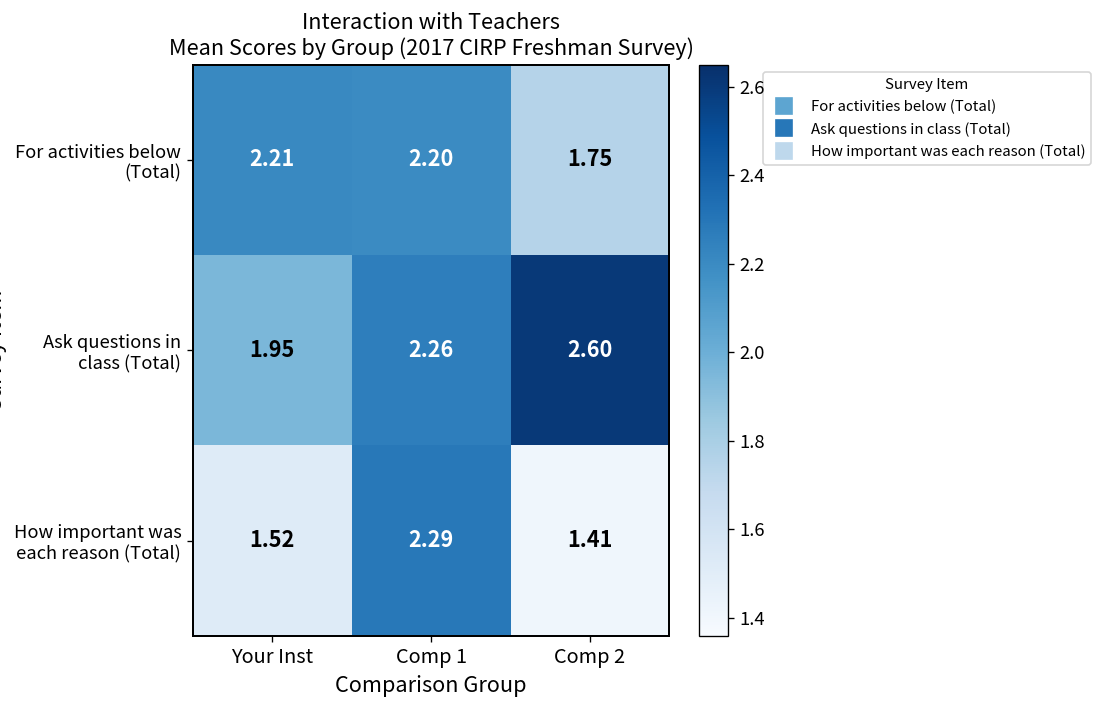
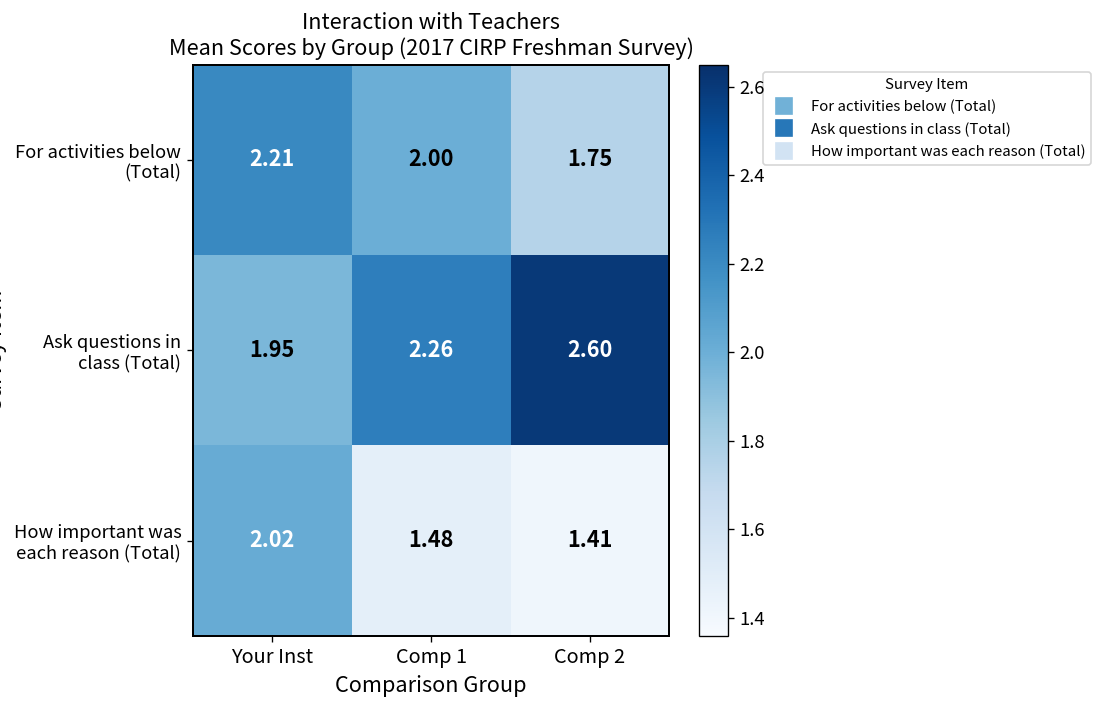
For activities below (Total), Comp 1: 2.20 -> 2.00
How important was each reason (Total), Your Inst: 1.52 -> 2.02
How important was each reason (Total), Comp 1: 2.29 -> 1.48
